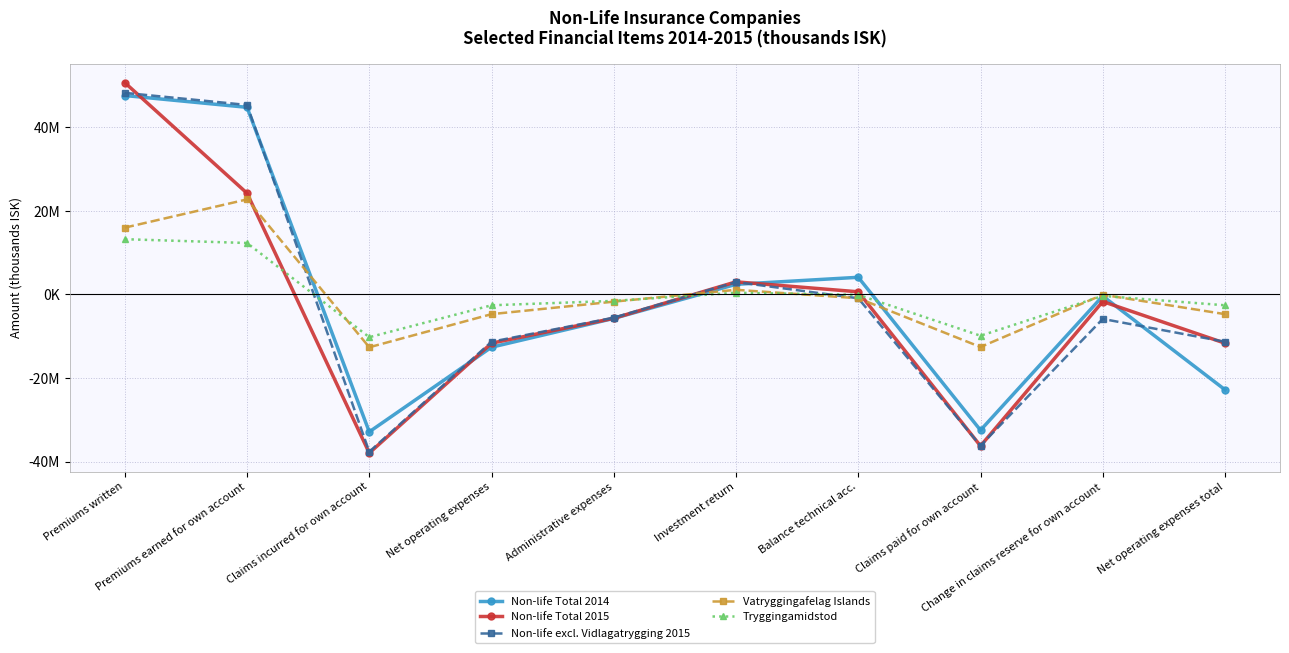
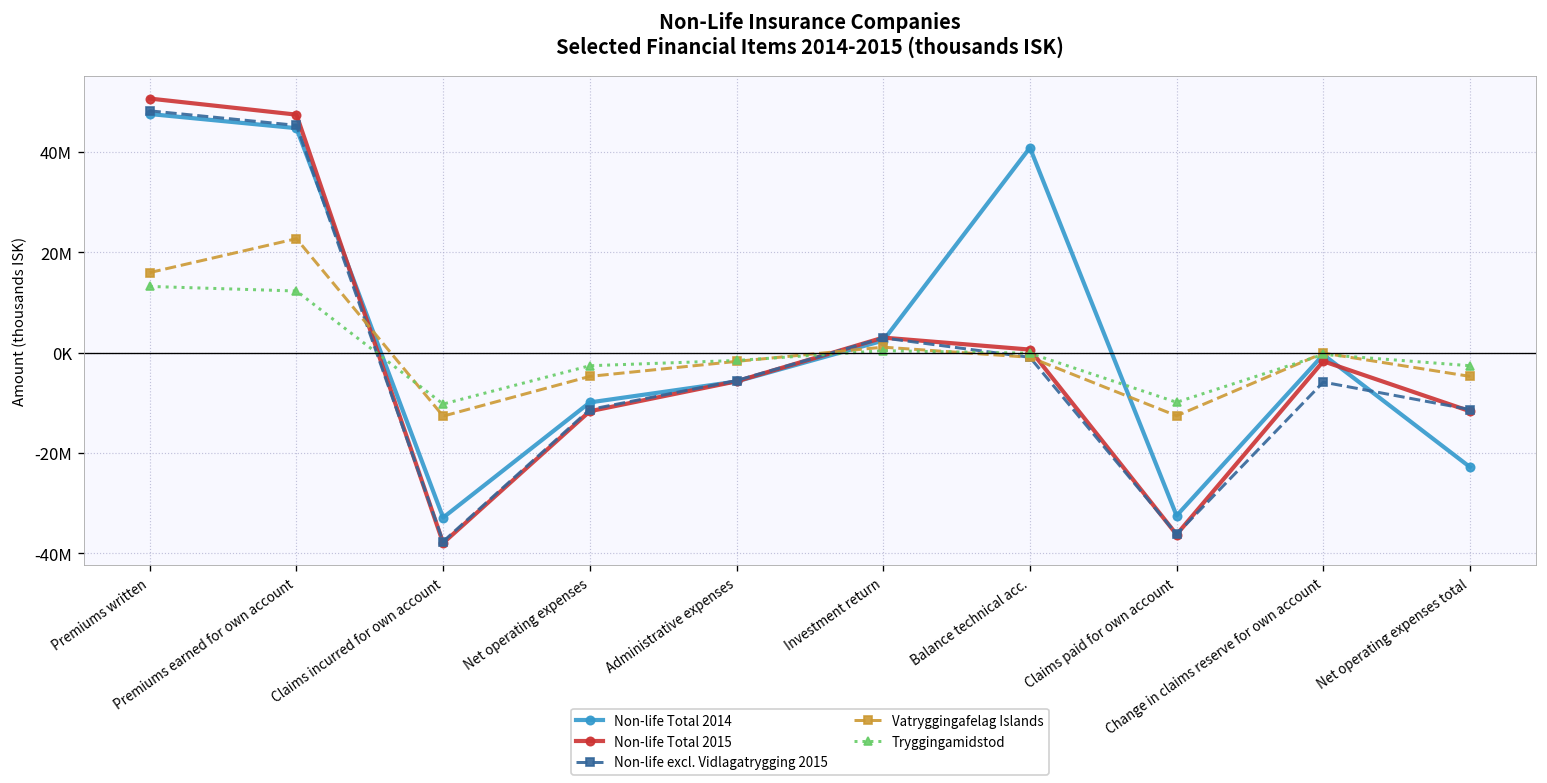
Non-life Total 2015, Premiums earned for own account: 24000000 -> 47000000
Non-life Total 2014, Net operating expenses: -13000000 -> -10000000
Non-life Total 2014, Balance technical acc.: 4000000 -> 41000000
